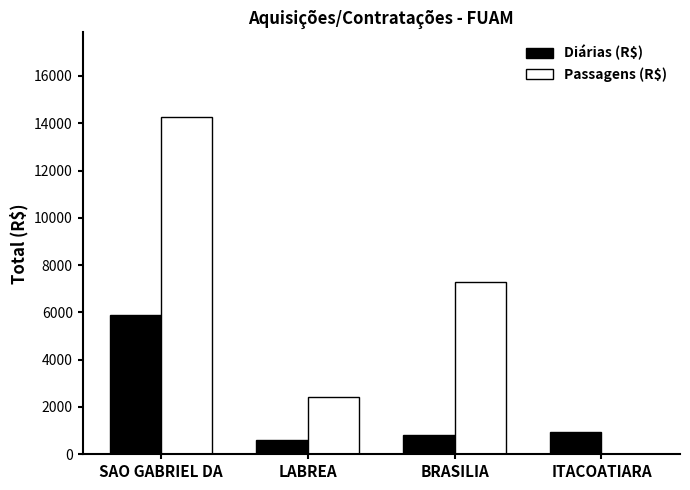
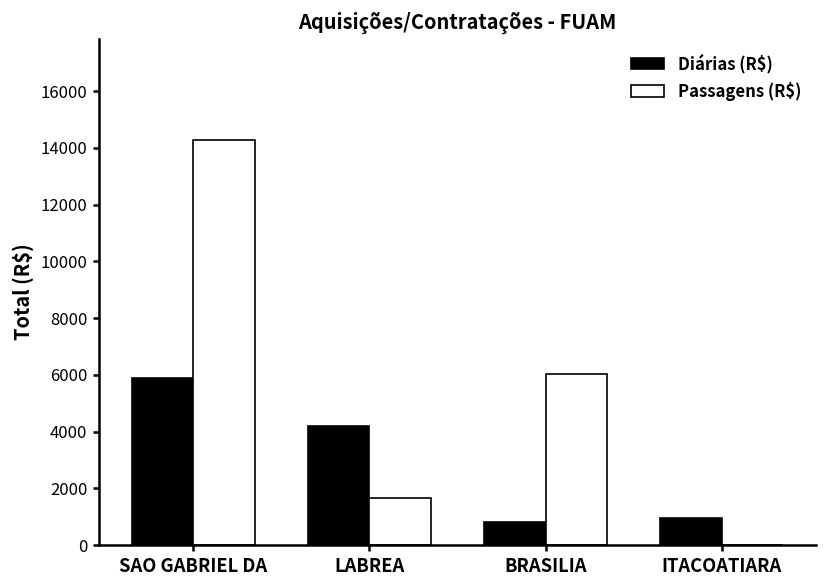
Diárias (R$), LABREA: 600 -> 4200
Passagens (R$), LABREA: 2400 -> 1700
Passagens (R$), BRASILIA: 7300 -> 6000
